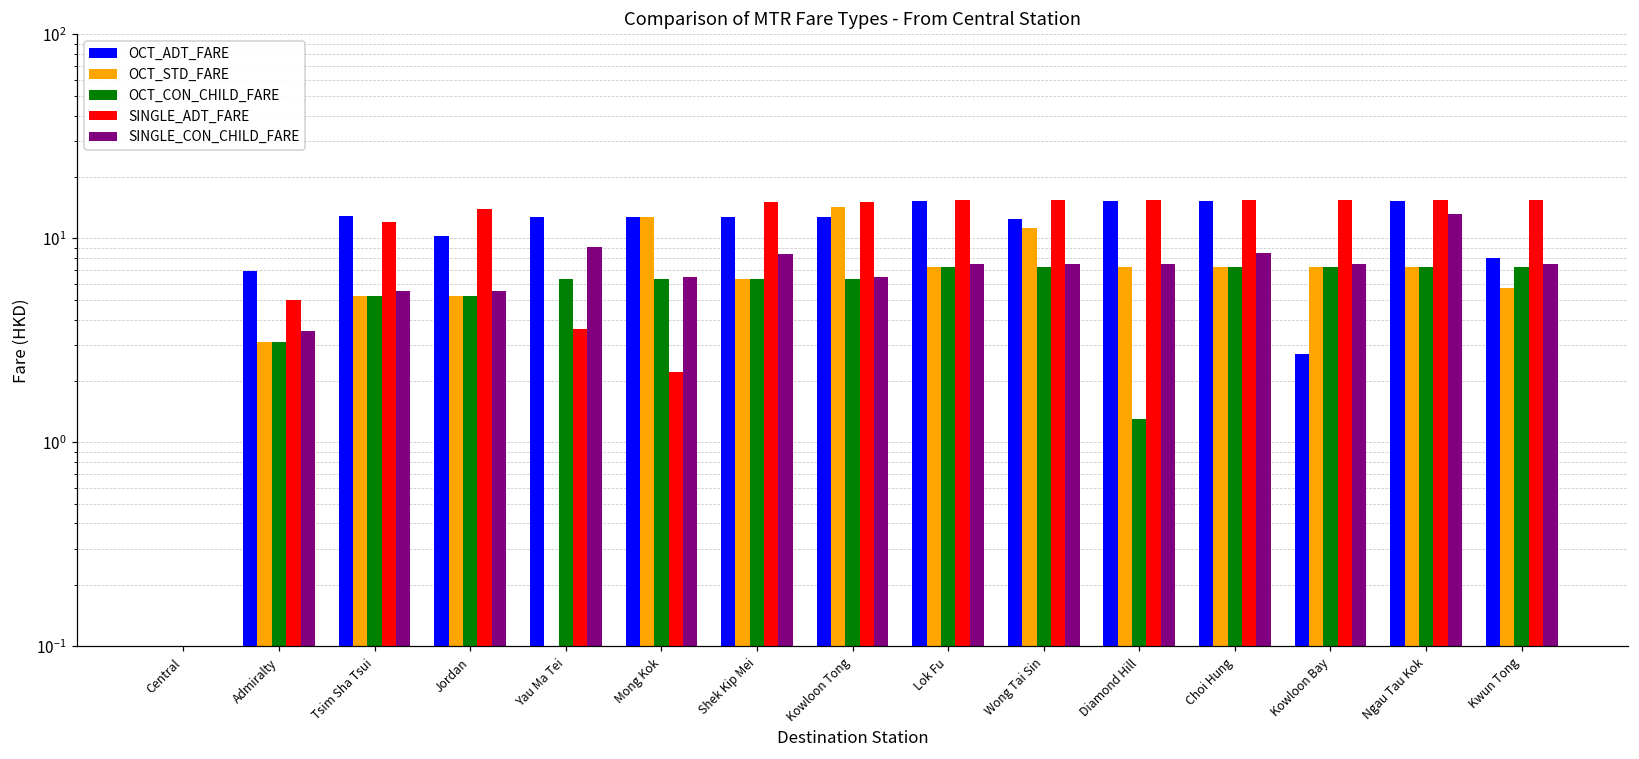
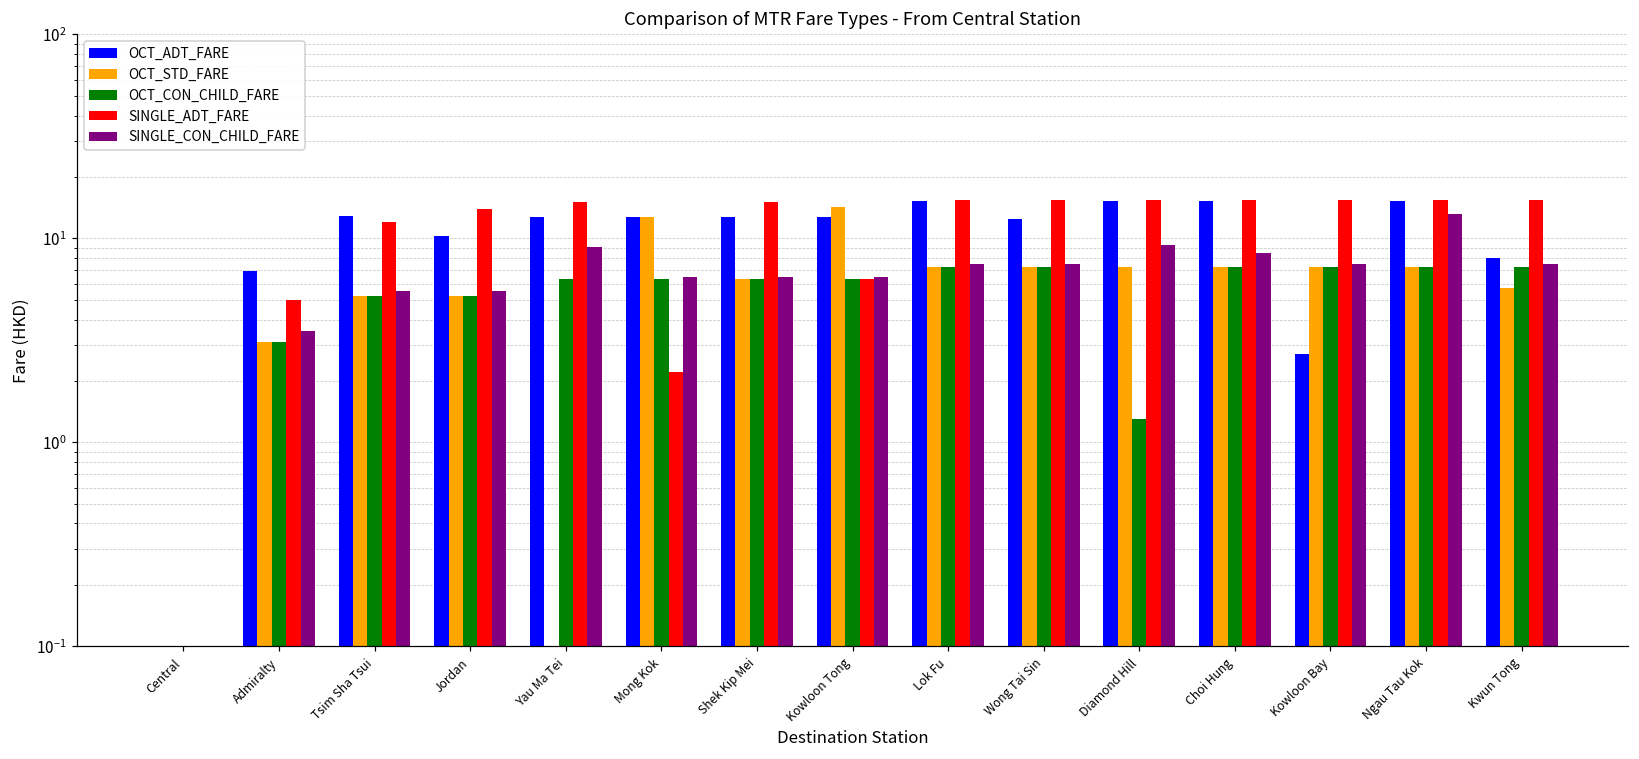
SINGLE_ADT_FARE, Yau Ma Tei: 3.6 -> 15
SINGLE_CON_CHILD_FARE, Shek Kip Mei: 8 -> 6.5
SINGLE_ADT_FARE, Kowloon Tong: 15 -> 6.3
OCT_STD_FARE, Wong Tai Sin: 11 -> 7.2
SINGLE_CON_CHILD_FARE, Diamond Hill: 7.5 -> 9
